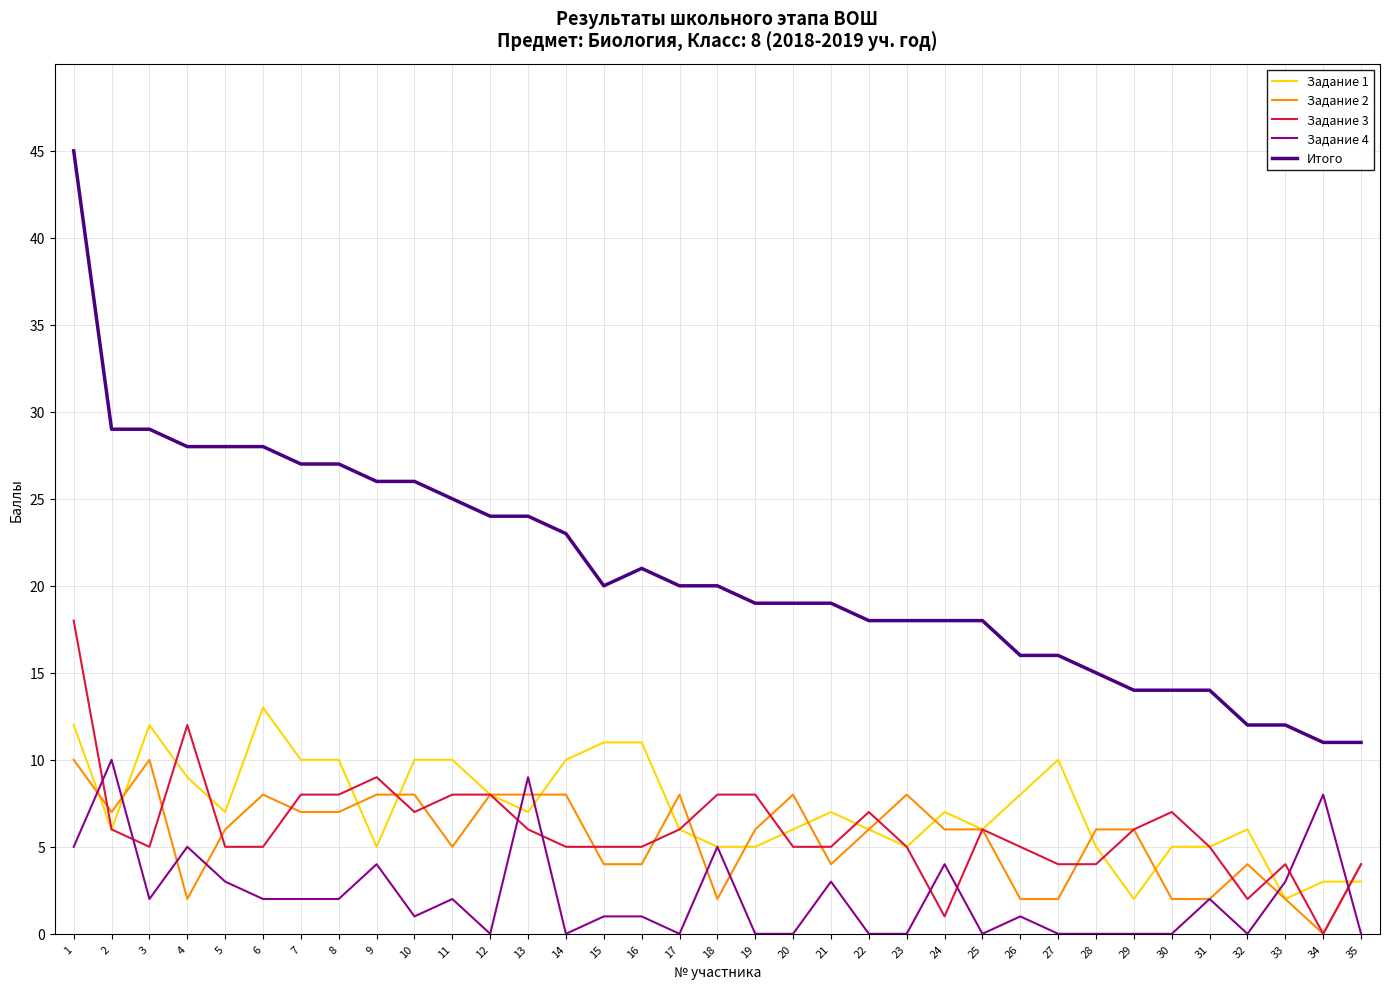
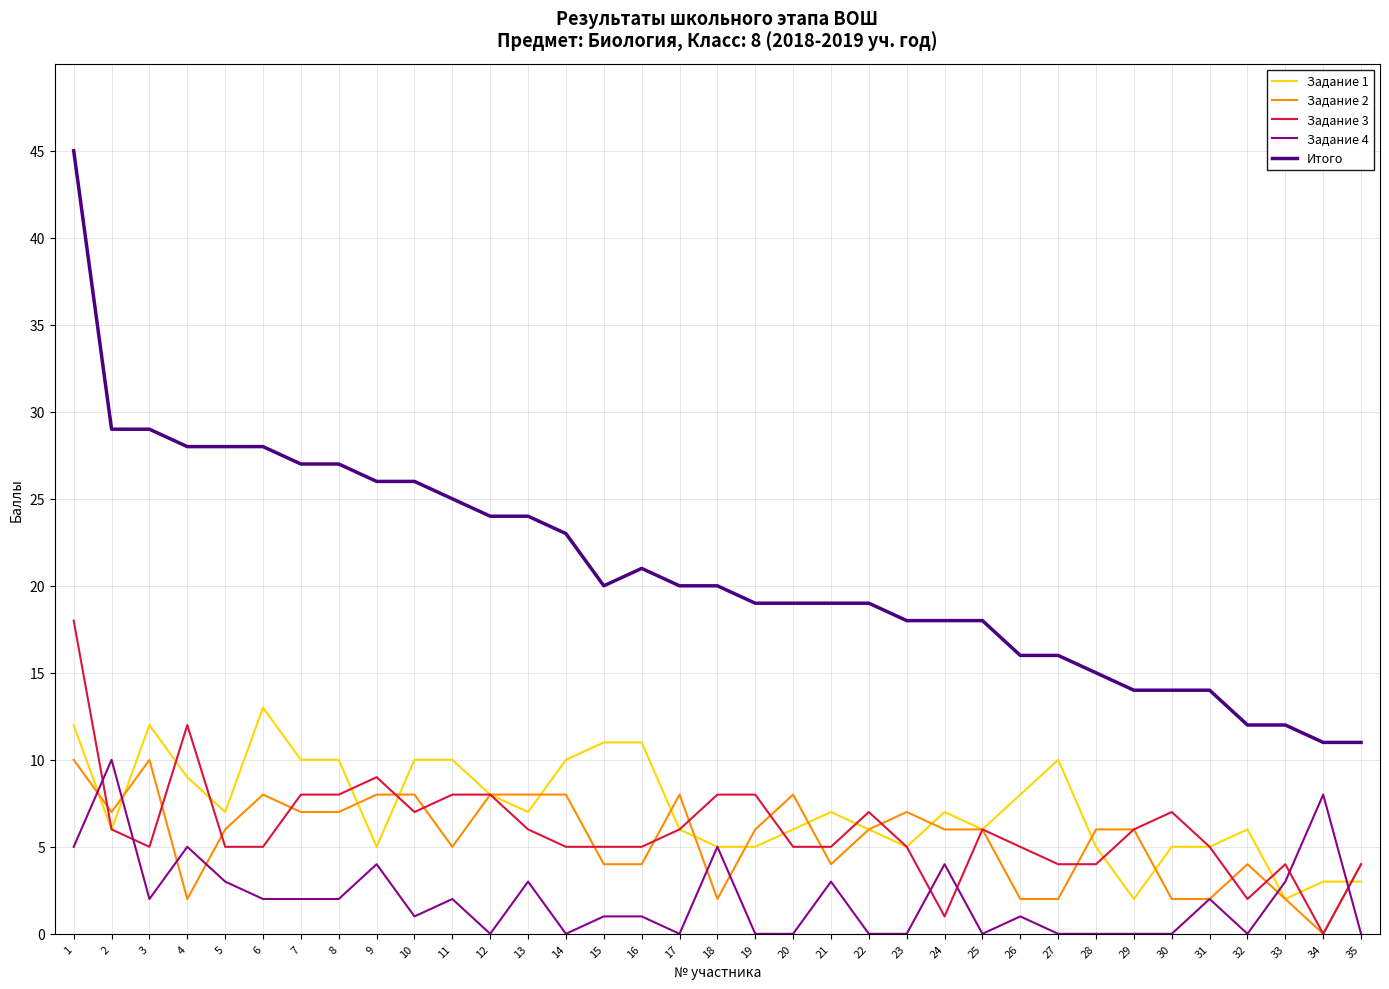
Задание 4, 13: 9 -> 3
Итого, 22: 18 -> 19
Задание 2, 23: 8 -> 7
